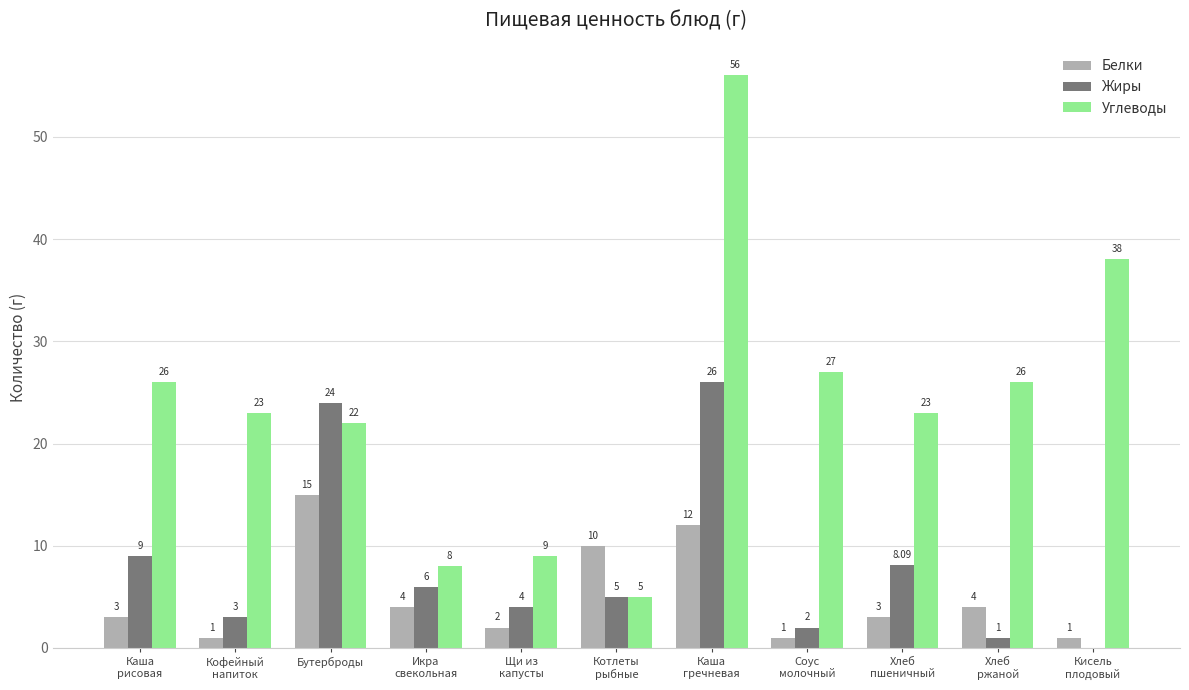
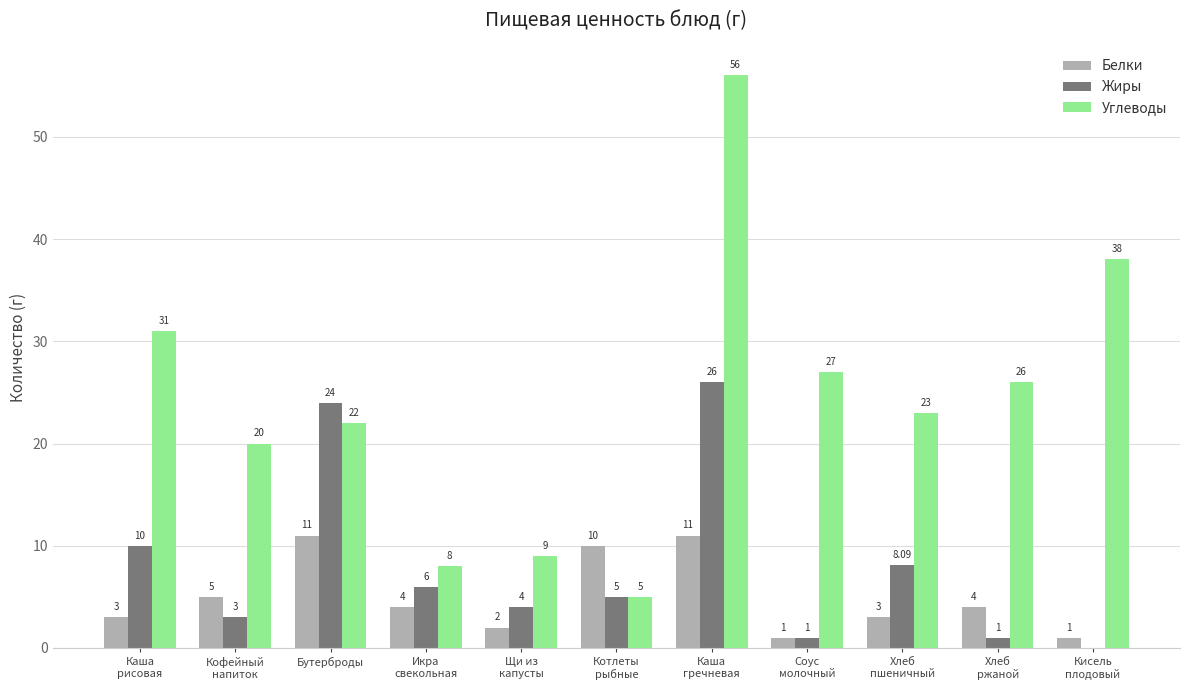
Жиры, Каша рисовая: 9 -> 10
Углеводы, Каша рисовая: 26 -> 31
Белки, Кофейный напиток: 1 -> 5
Углеводы, Кофейный напиток: 23 -> 20
Белки, Бутерброды: 15 -> 11
Белки, Каша гречневая: 12 -> 11
Жиры, Соус молочный: 2 -> 1
